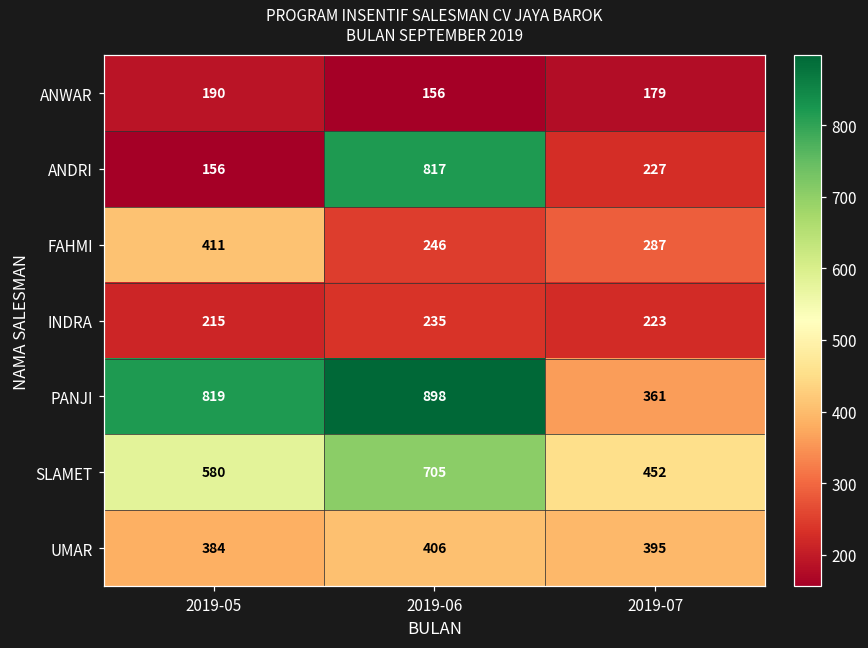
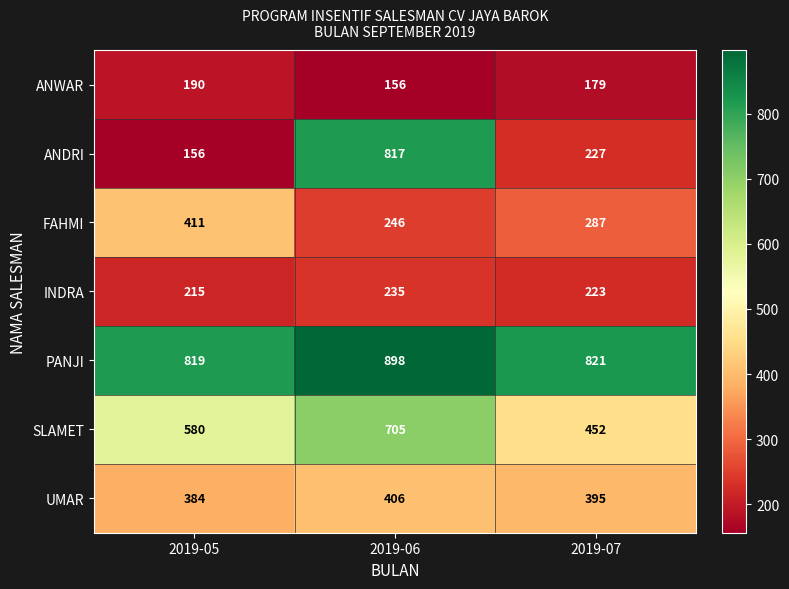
PANJI, 2019-07: 361 -> 821
